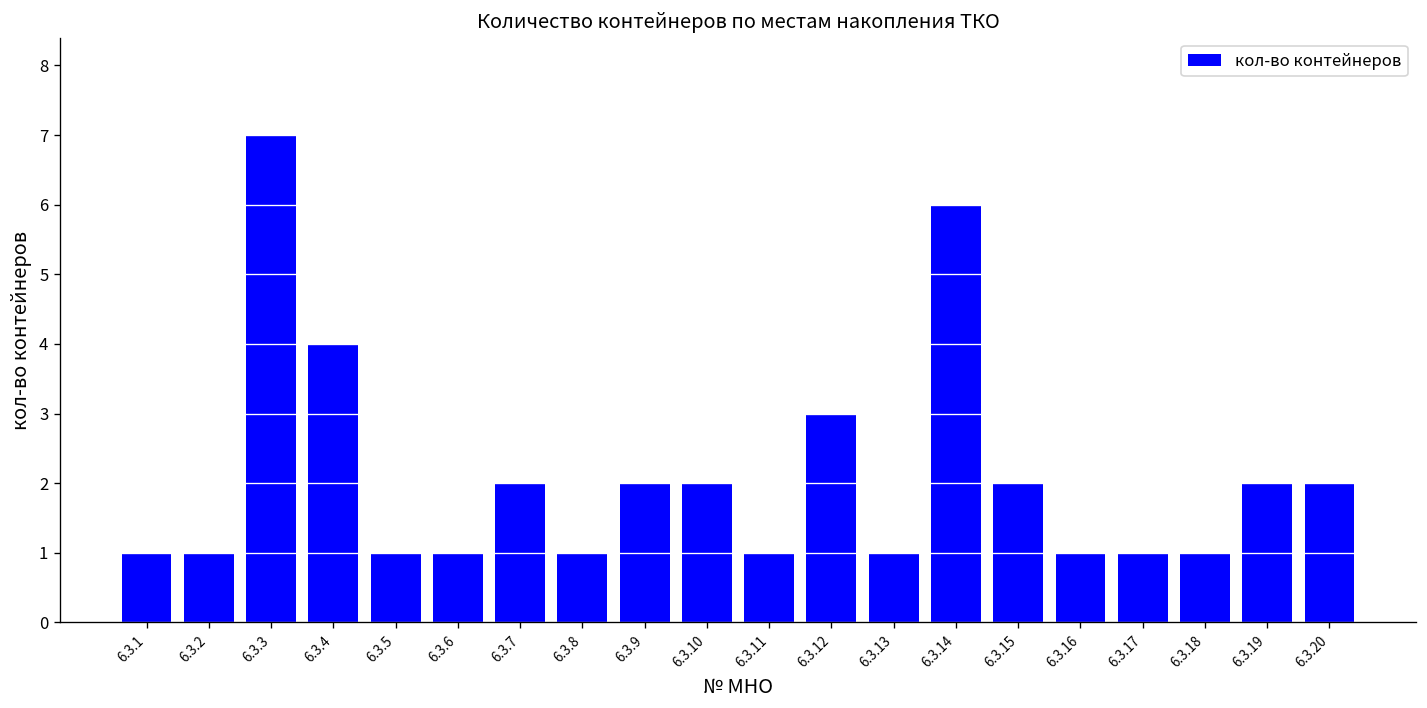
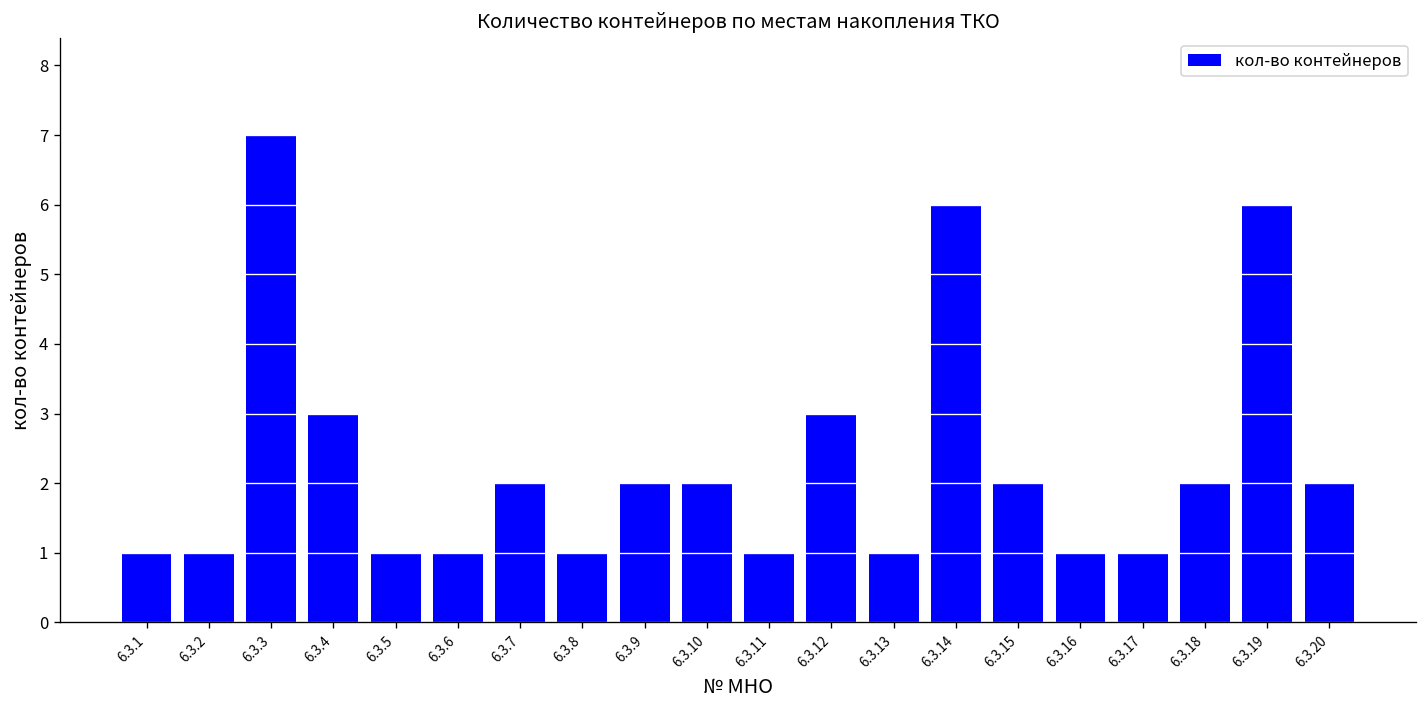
6.3.4: 4 -> 3
6.3.18: 1 -> 2
6.3.19: 2 -> 6
